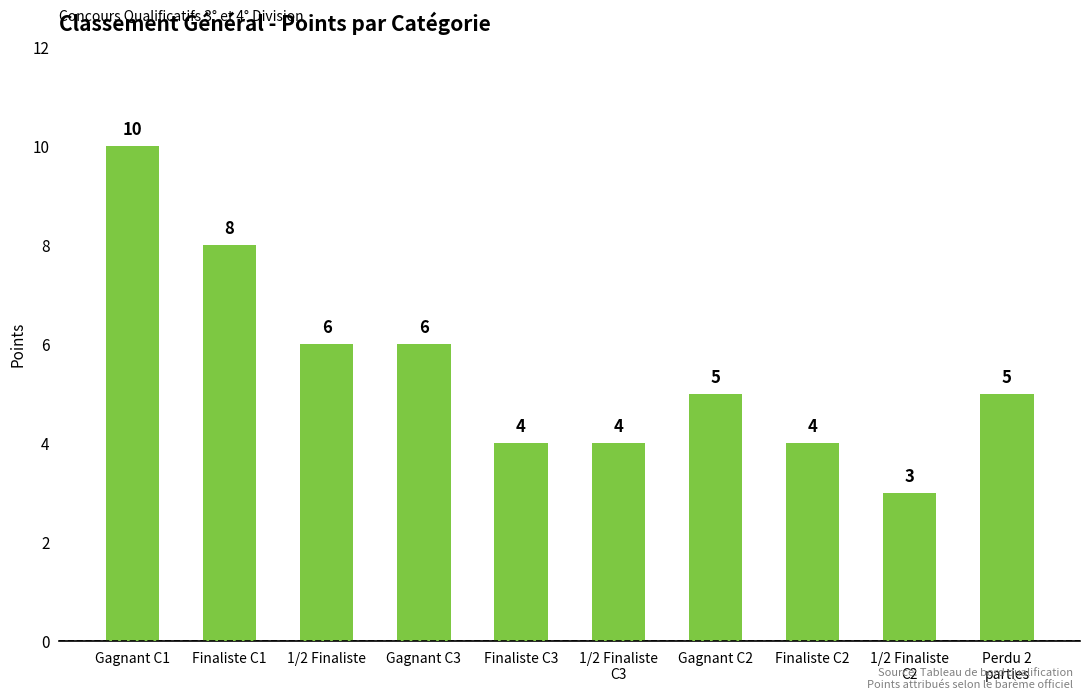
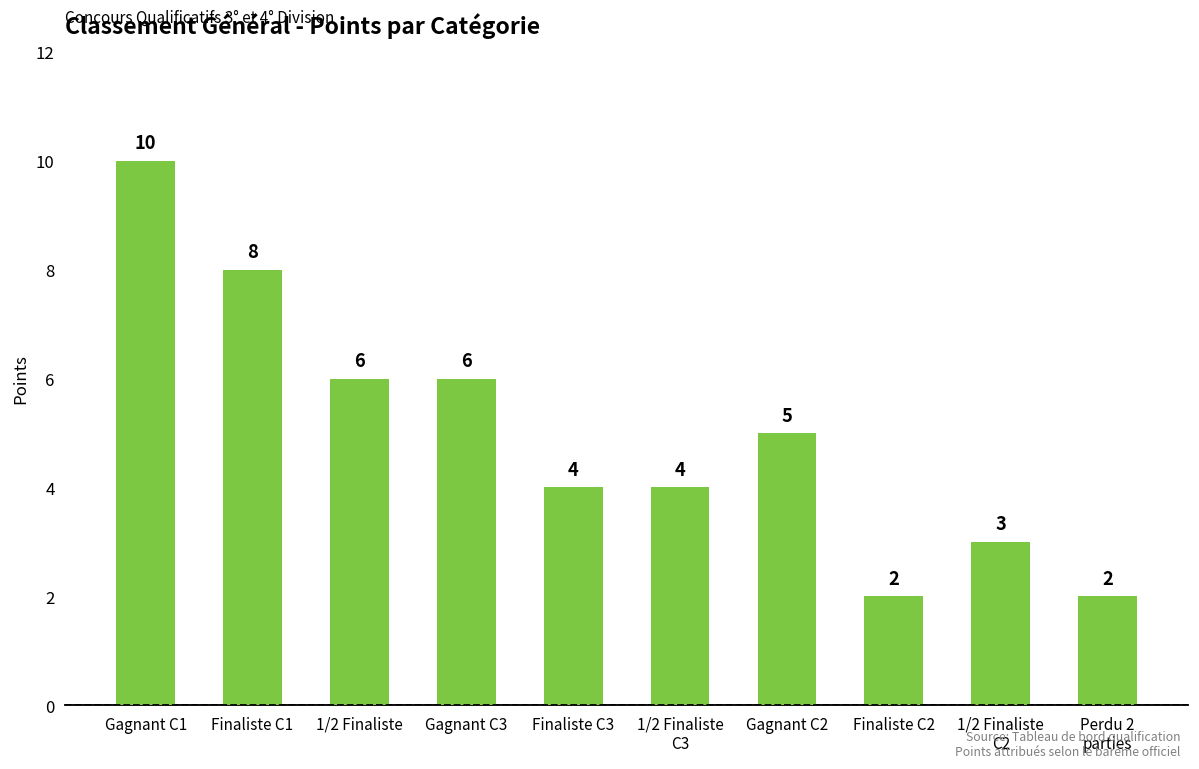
Finaliste C2: 4 -> 2
Perdu 2 parties: 5 -> 2
